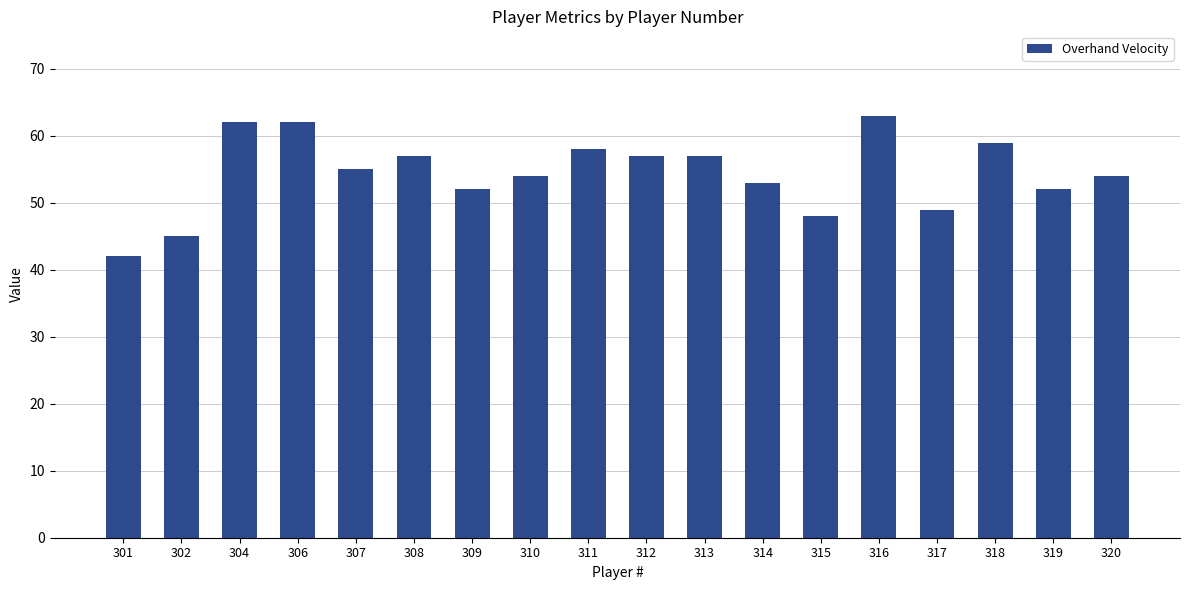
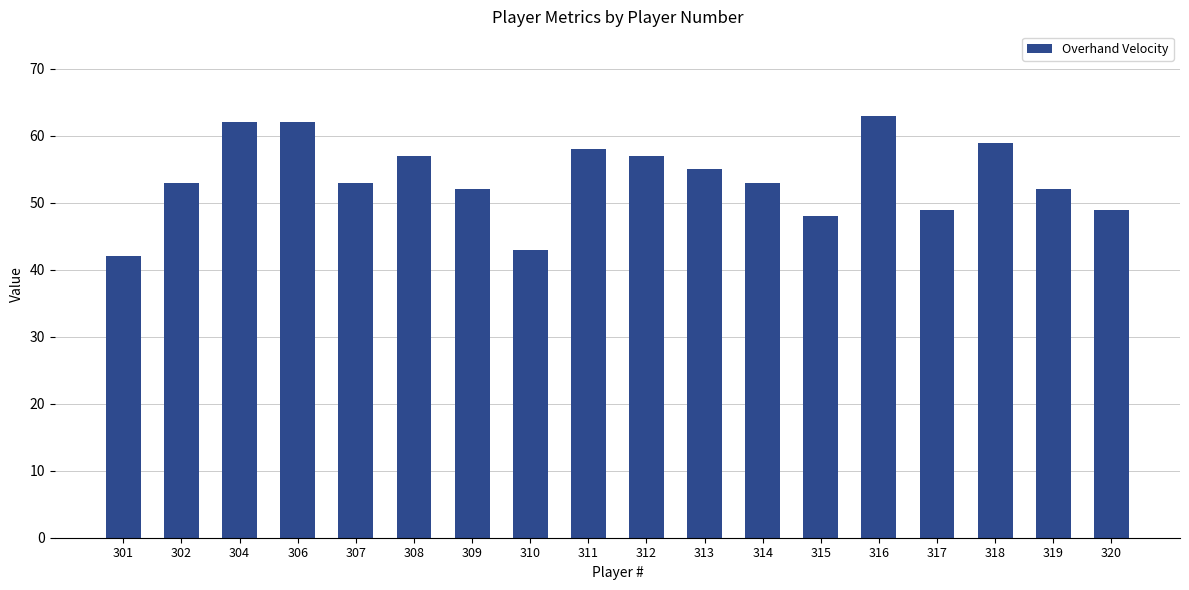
302: 45 -> 53
307: 55 -> 53
310: 54 -> 43
313: 57 -> 55
320: 54 -> 49
